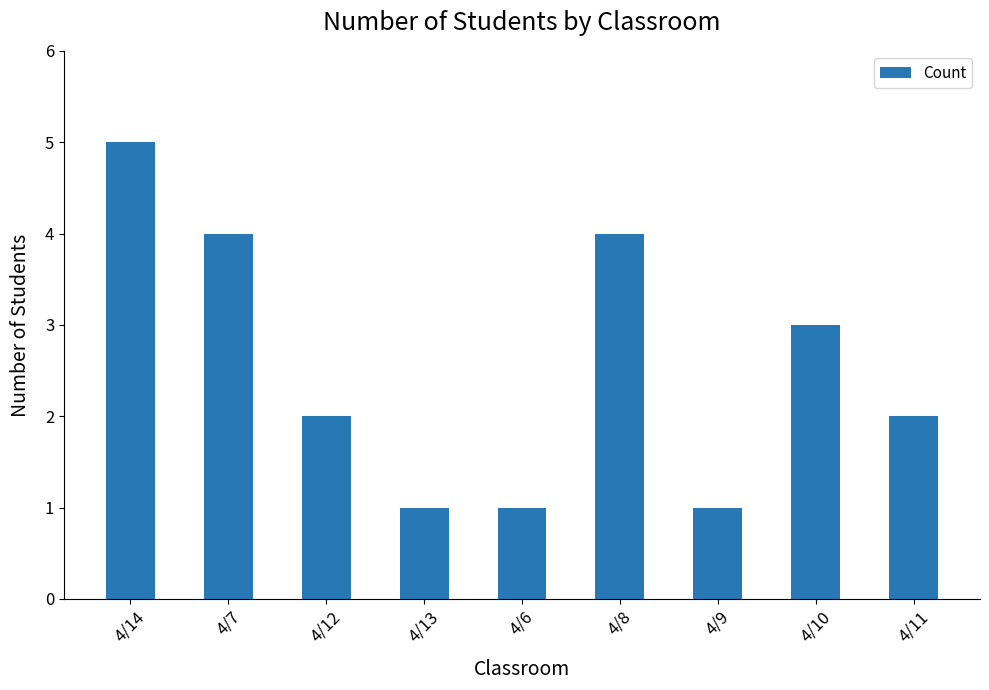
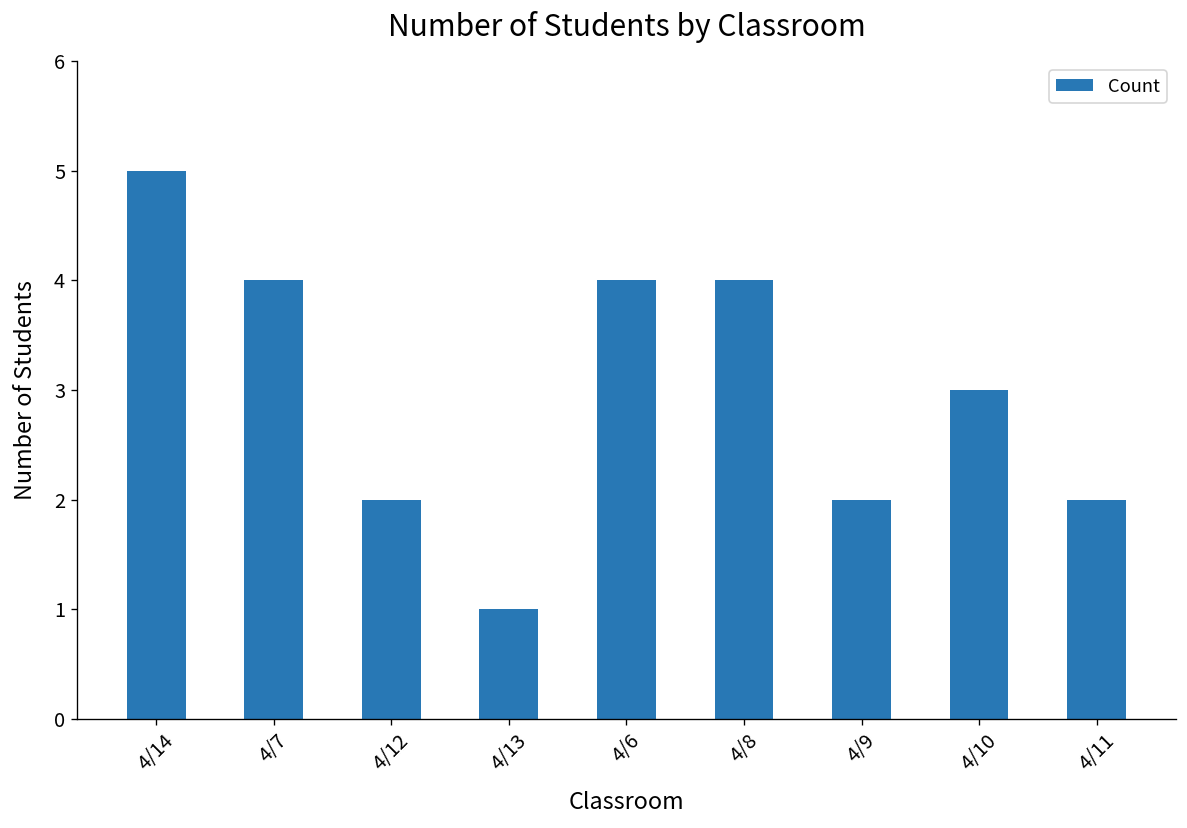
4/6: 1 -> 4
4/9: 1 -> 2
